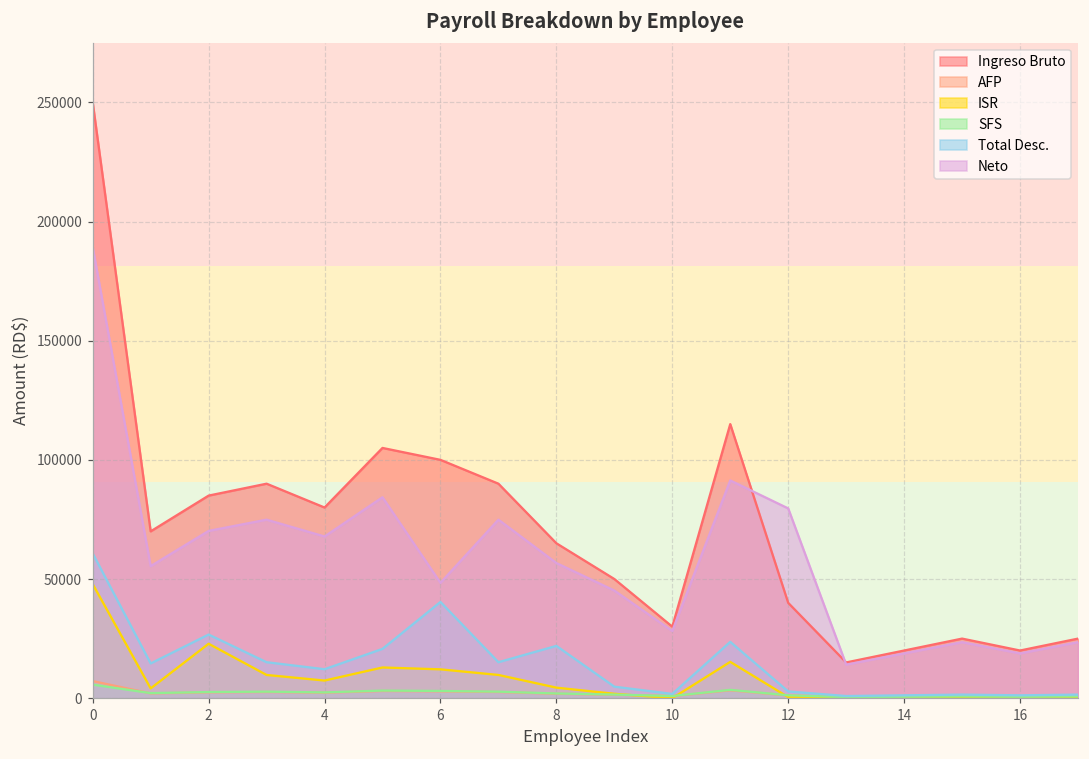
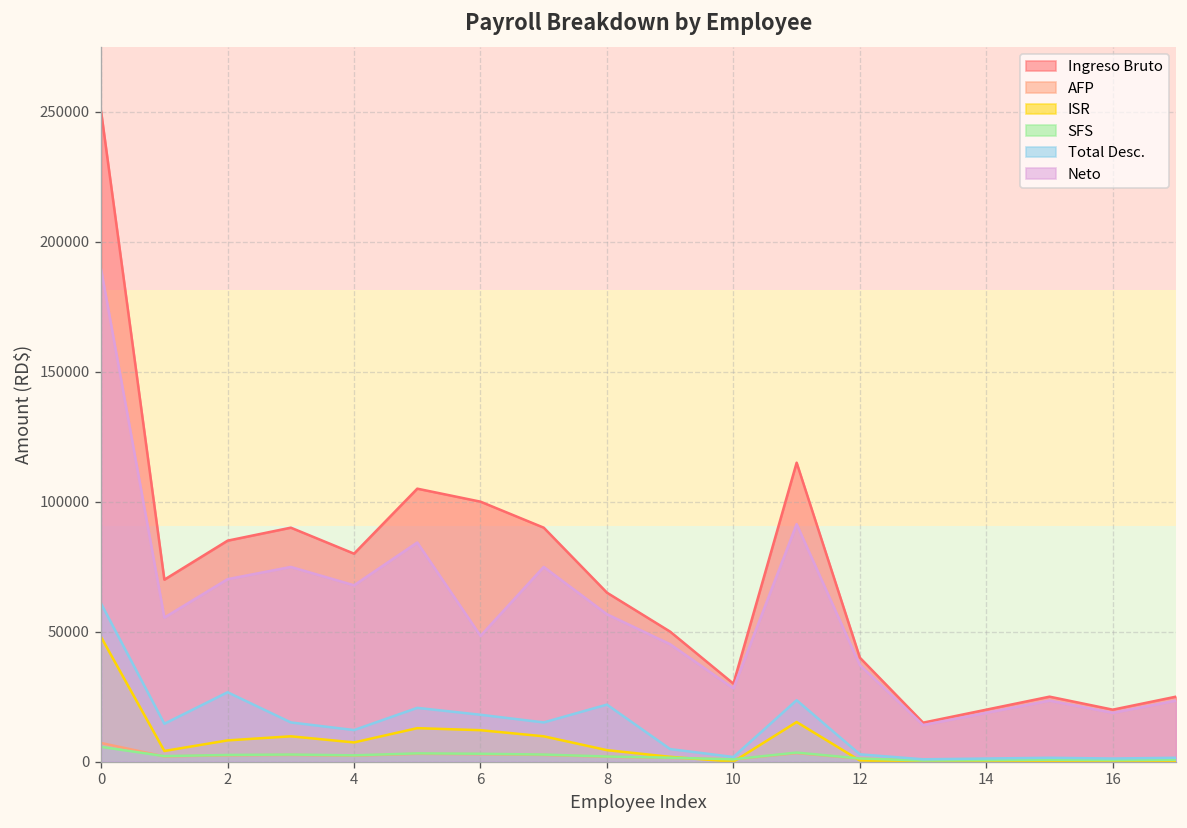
ISR, 2: 23000 -> 8000
Total Desc., 6: 40000 -> 18000
Neto, 12: 80000 -> 37000
